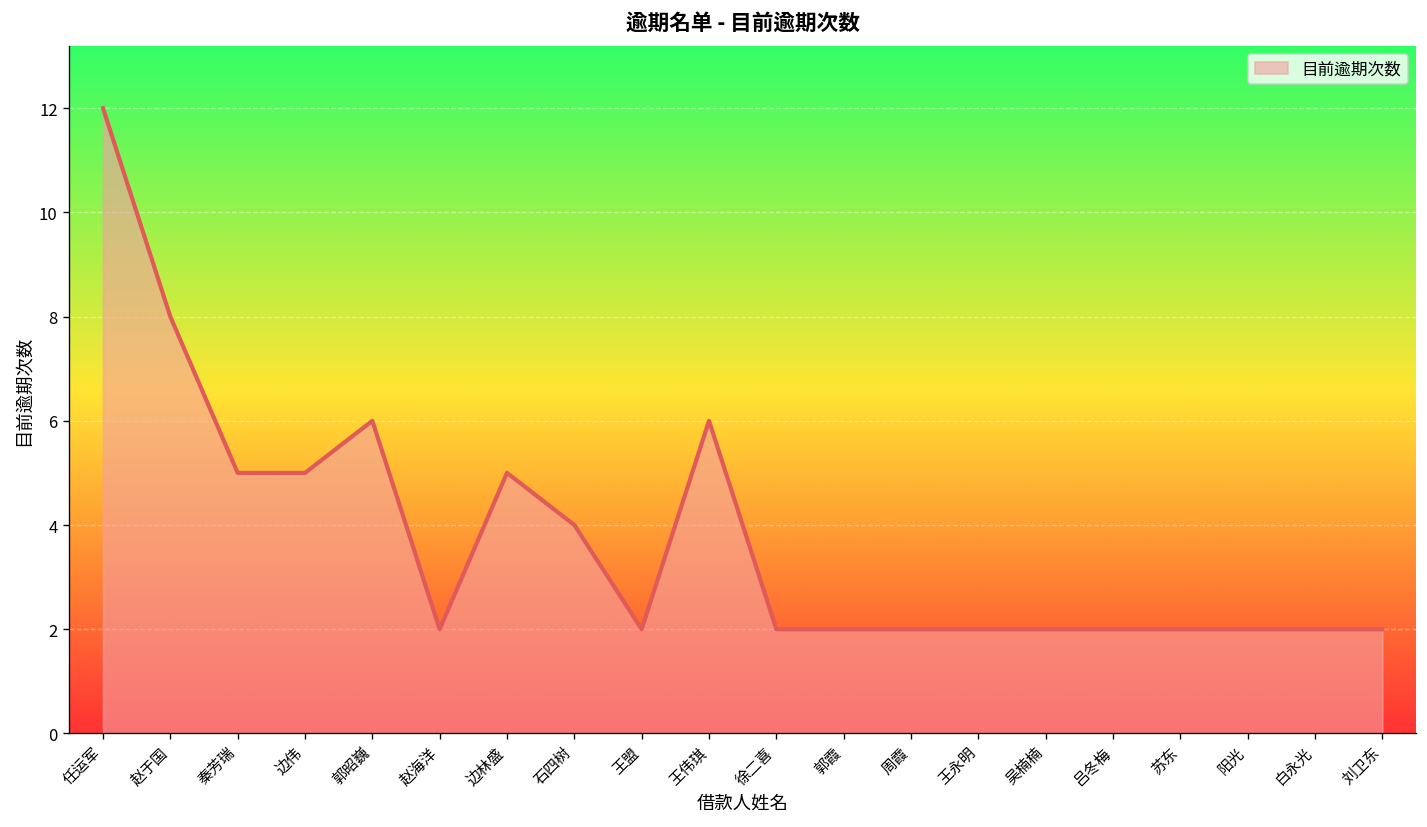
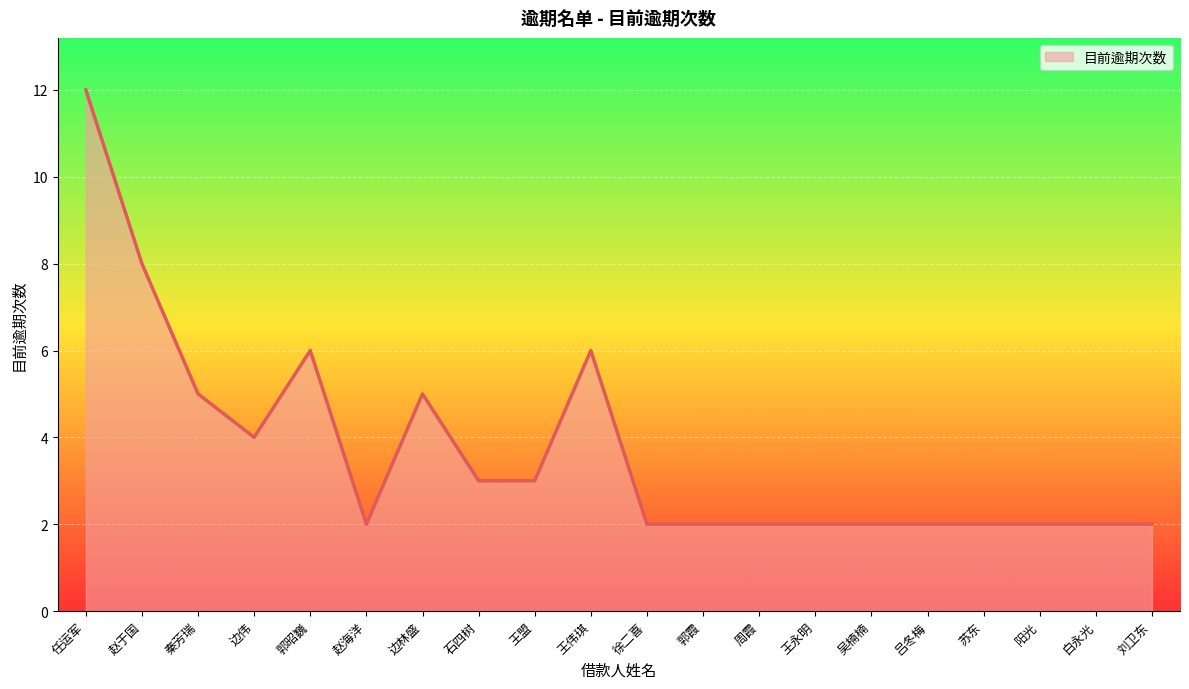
边伟: 5 -> 4
石四树: 4 -> 3
王盟: 2 -> 3
